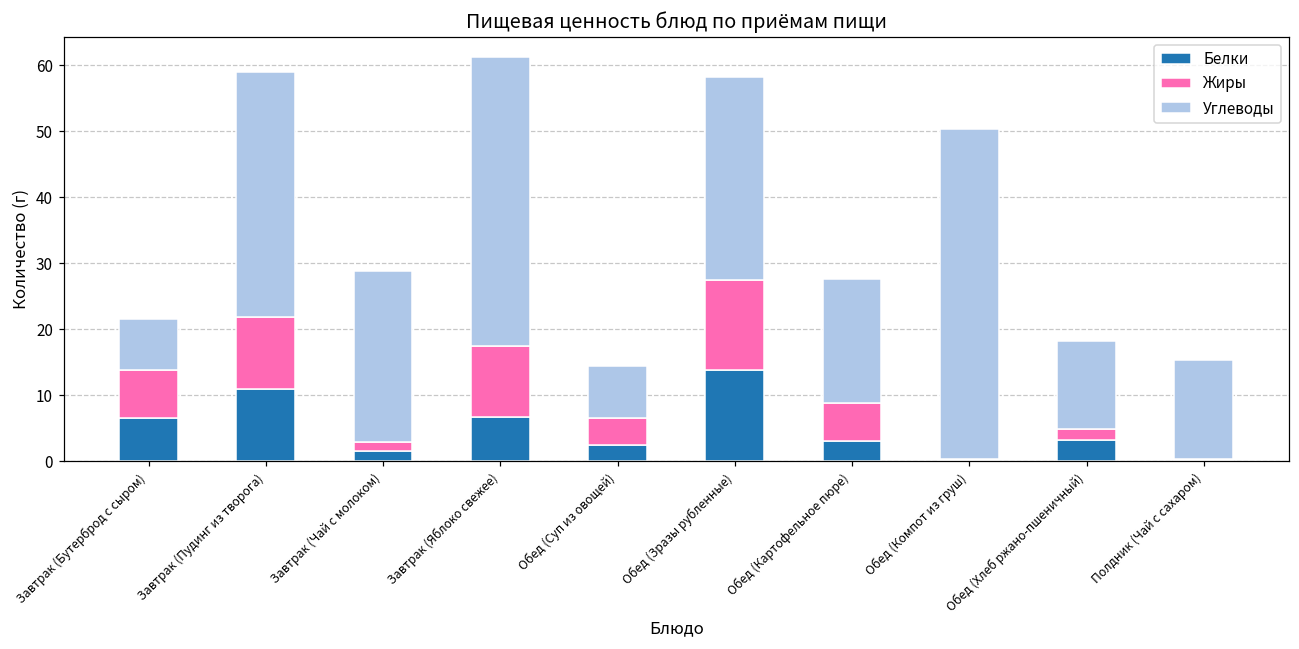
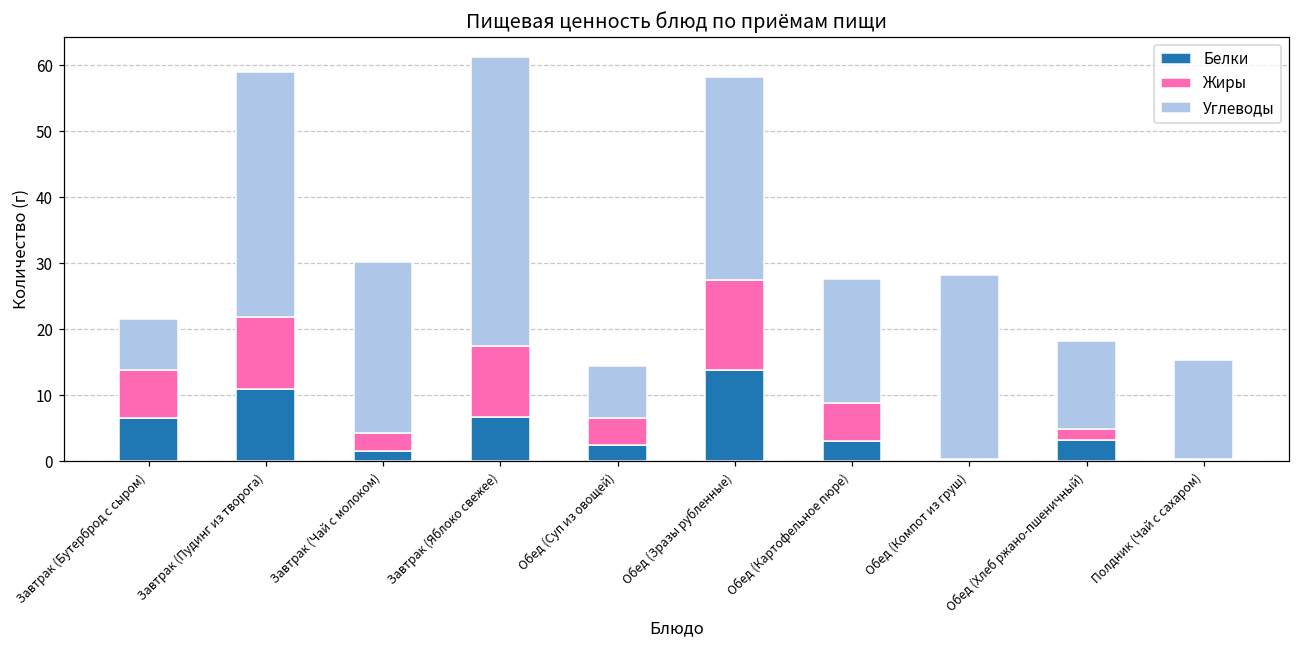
Жиры, Завтрак (Чай с молоком): 1 -> 3
Углеводы, Обед (Компот из груш): 50 -> 28
